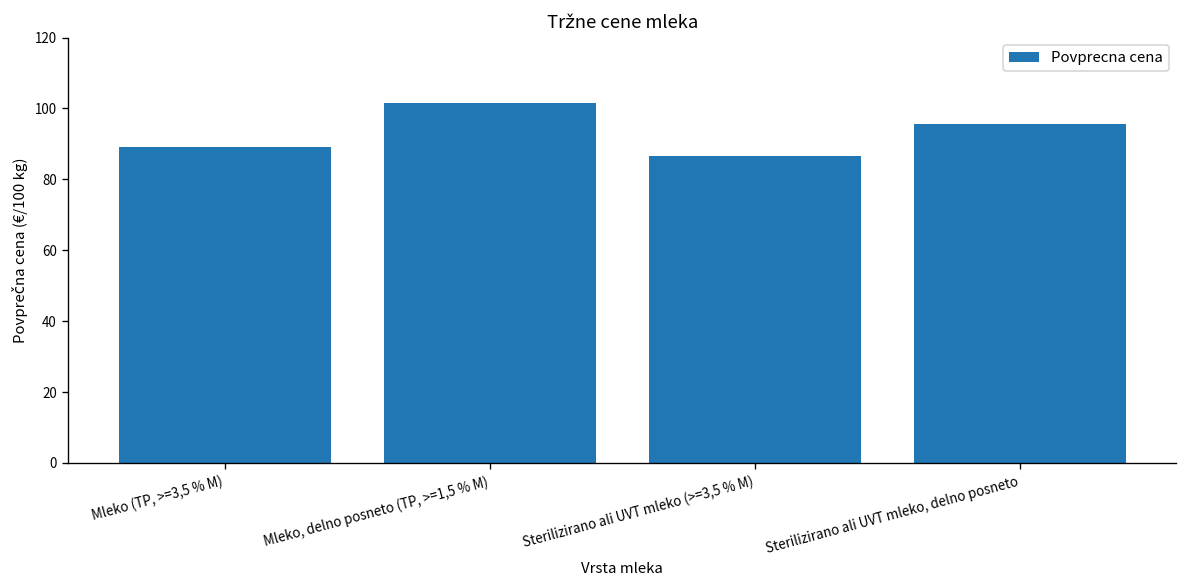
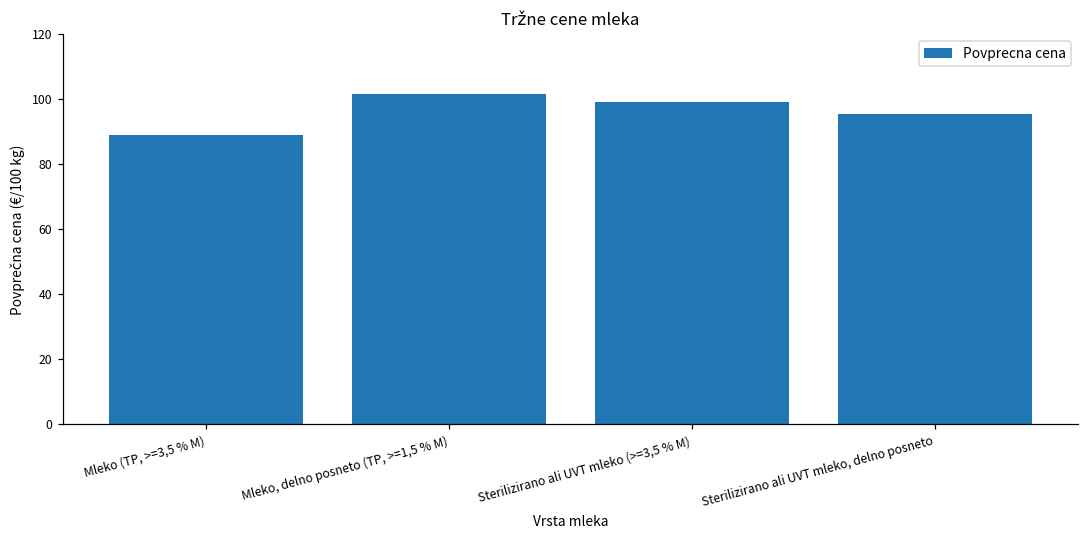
Sterilizirano ali UVT mleko (>=3,5 % M): 87 -> 99
